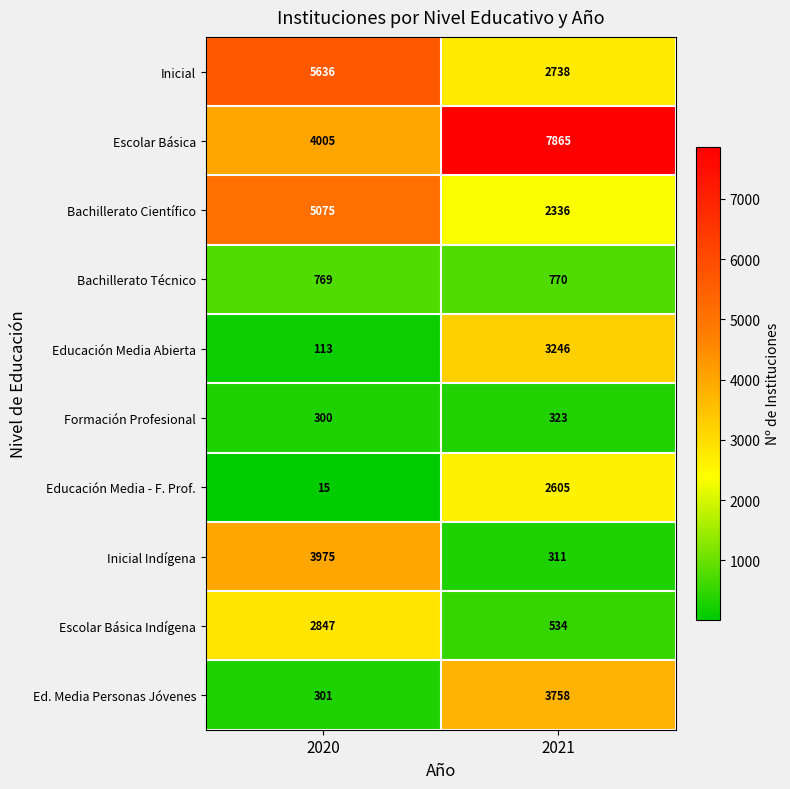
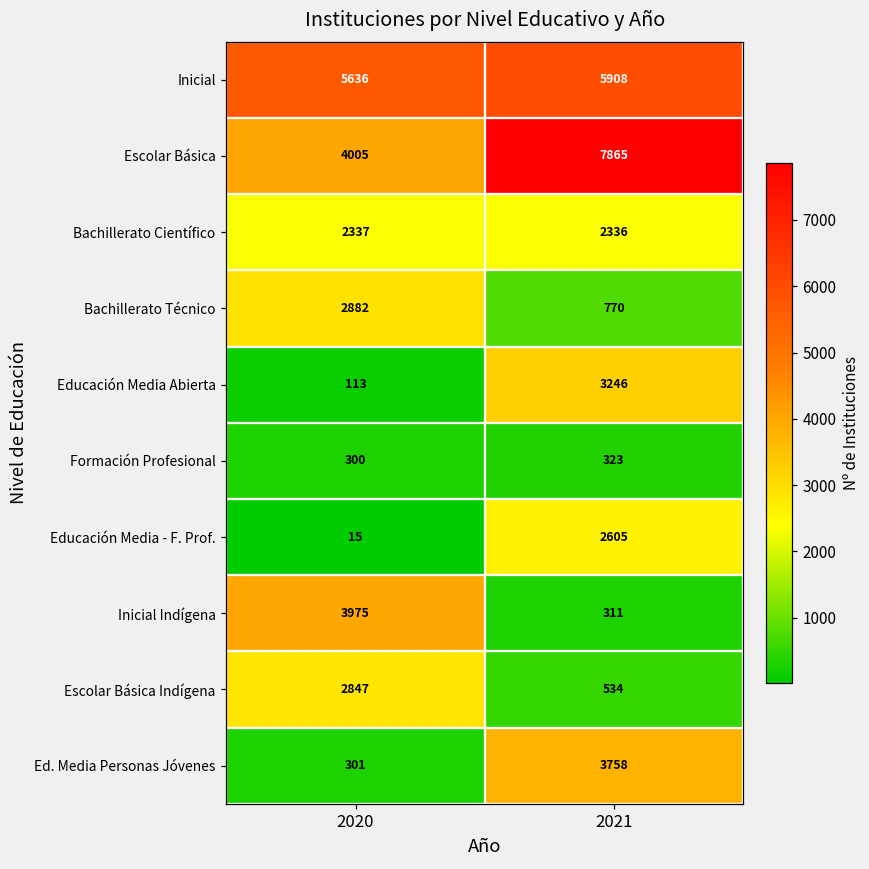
Inicial, 2021: 2738 -> 5908
Bachillerato Científico, 2020: 5075 -> 2337
Bachillerato Técnico, 2020: 769 -> 2882
